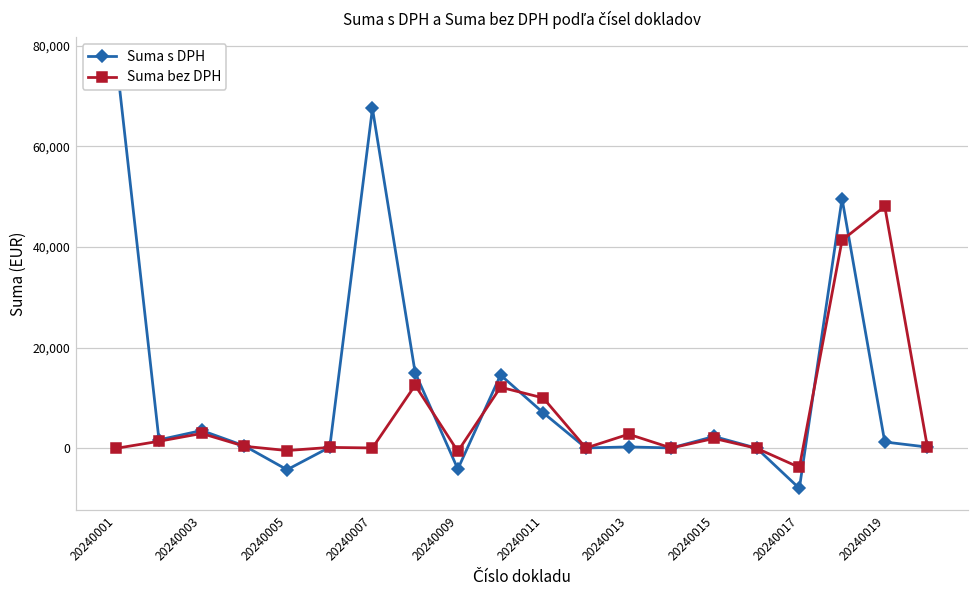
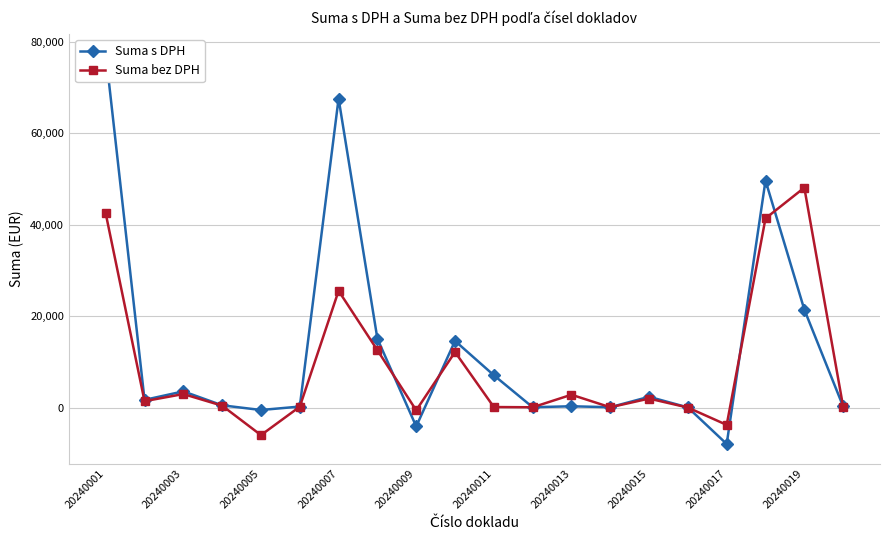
Suma bez DPH, 20240001: 0 -> 42,000
Suma s DPH, 20240005: -4,000 -> -1,000
Suma bez DPH, 20240005: 0 -> -6,000
Suma bez DPH, 20240007: 0 -> 26,000
Suma bez DPH, 20240011: 10,000 -> 0
Suma s DPH, 20240019: 1,000 -> 21,000
